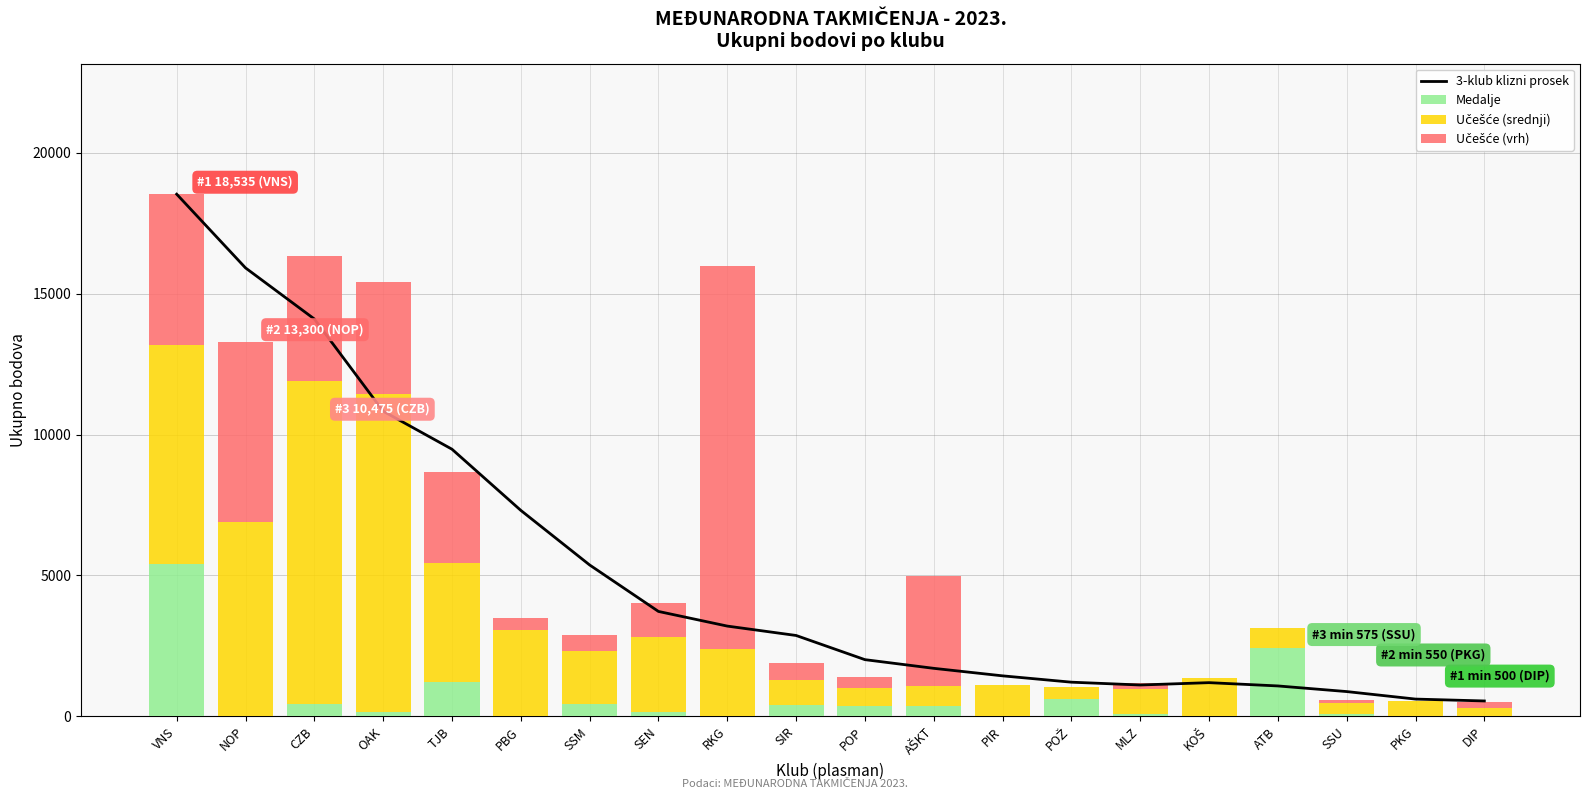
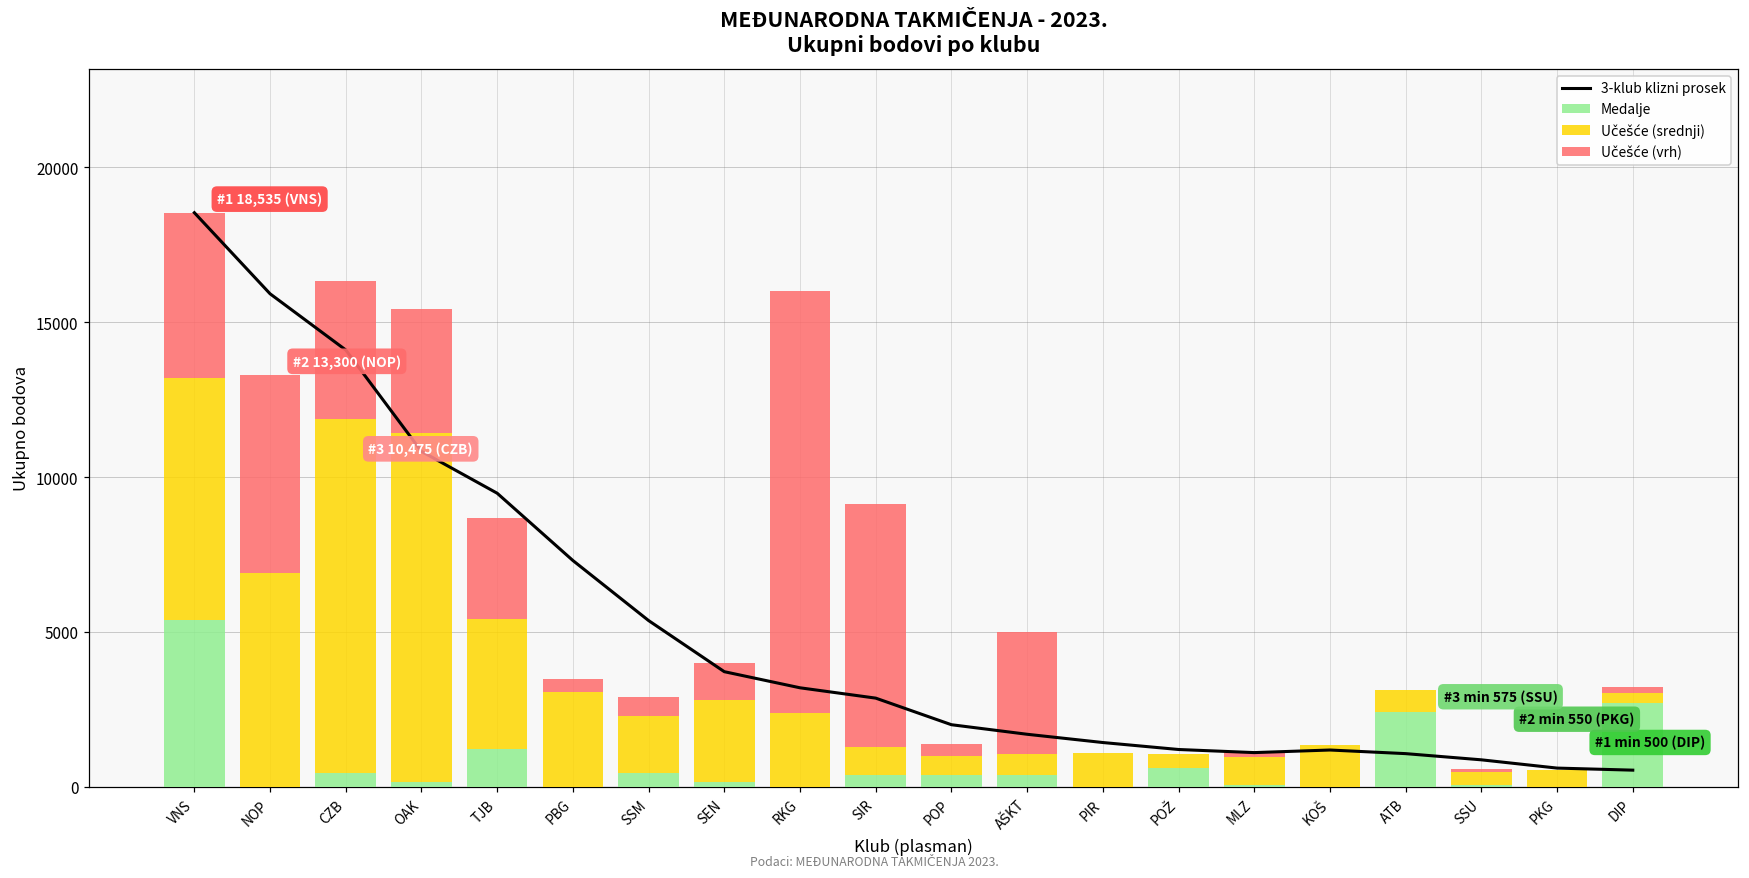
Učešće (vrh), SIR: 600 -> 7800
Medalje, DIP: 0 -> 2700
